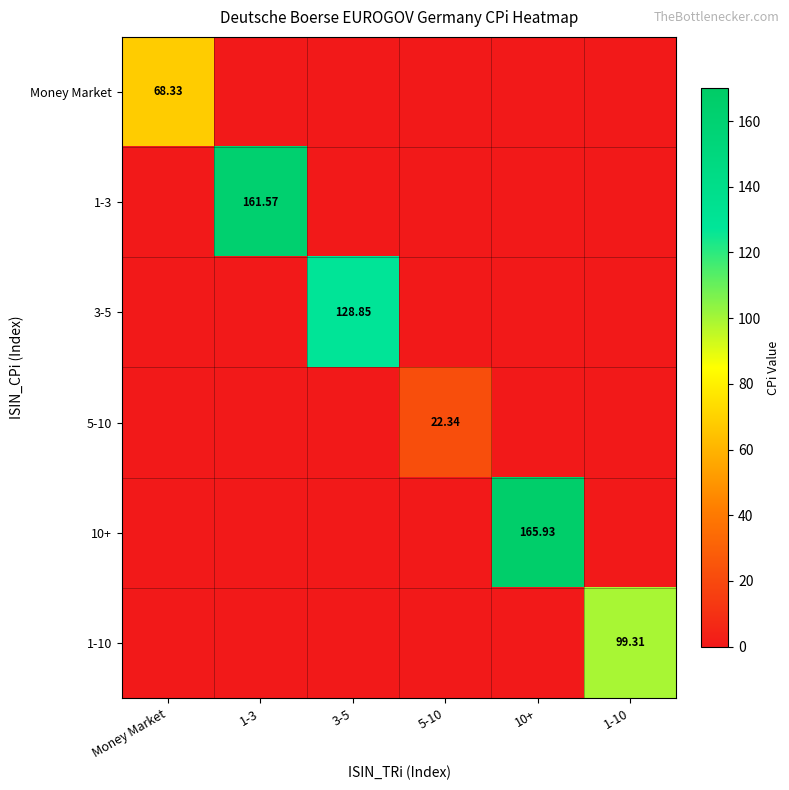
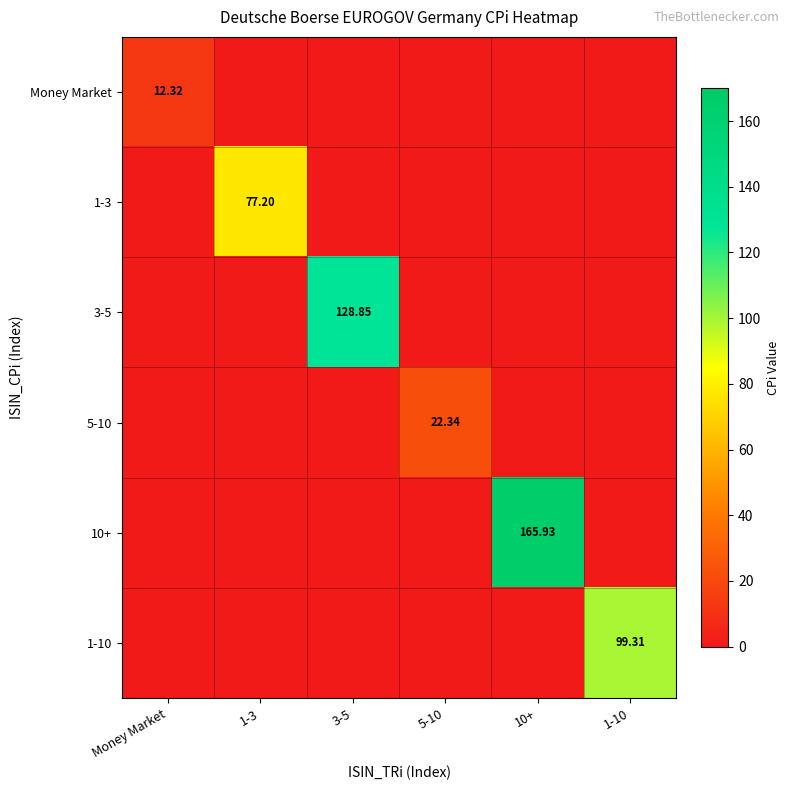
Money Market, Money Market: 68.33 -> 12.32
1-3, 1-3: 161.57 -> 77.20
